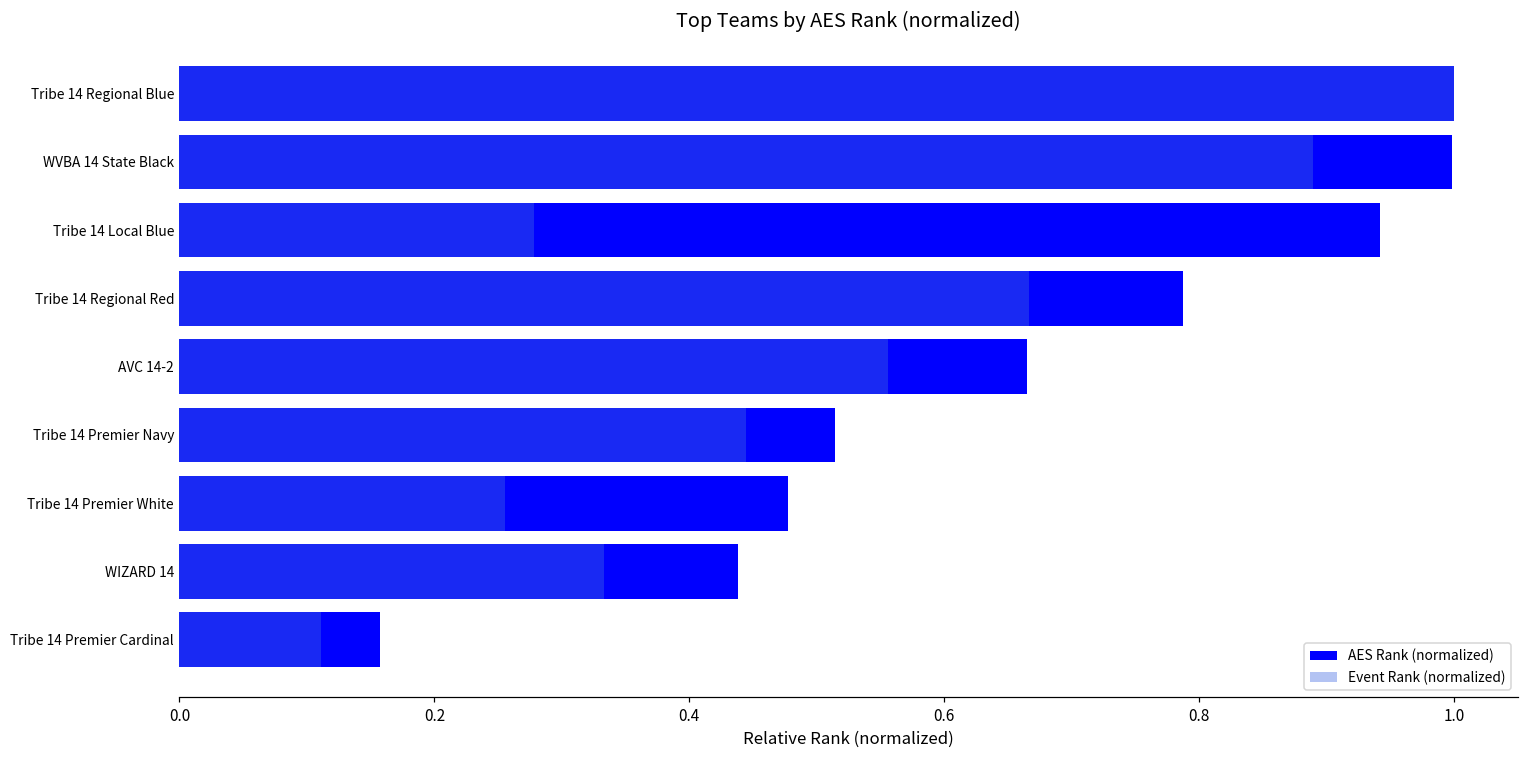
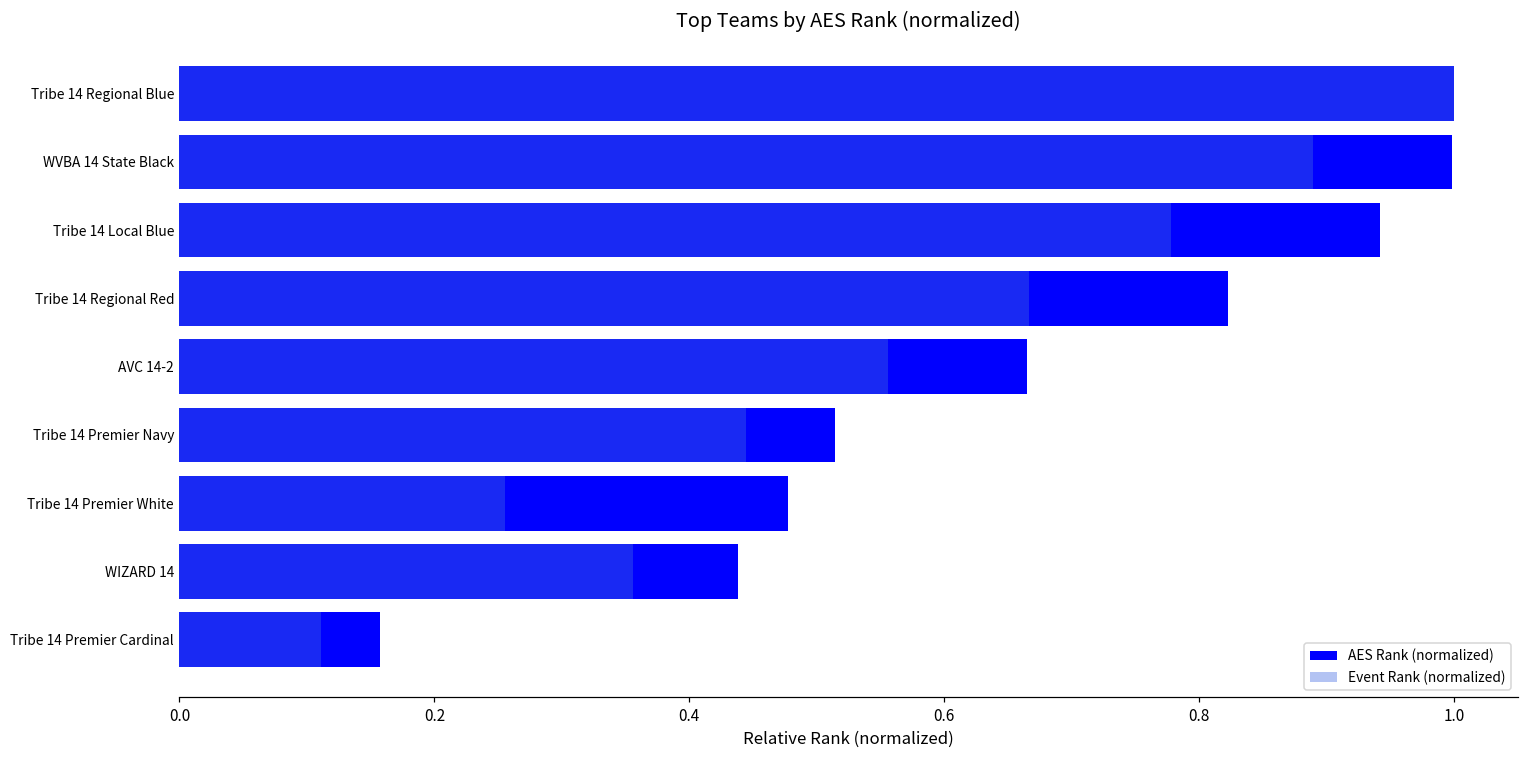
Event Rank (normalized), Tribe 14 Local Blue: 0.278 -> 0.778
AES Rank (normalized), Tribe 14 Regional Red: 0.787 -> 0.822
Event Rank (normalized), WIZARD 14: 0.333 -> 0.356
